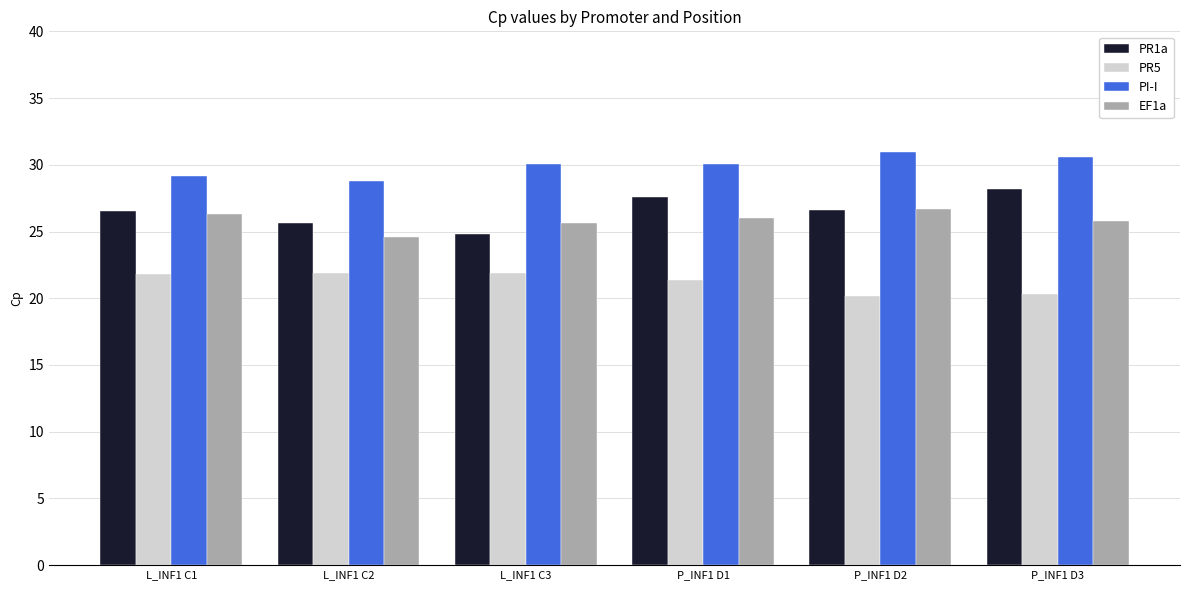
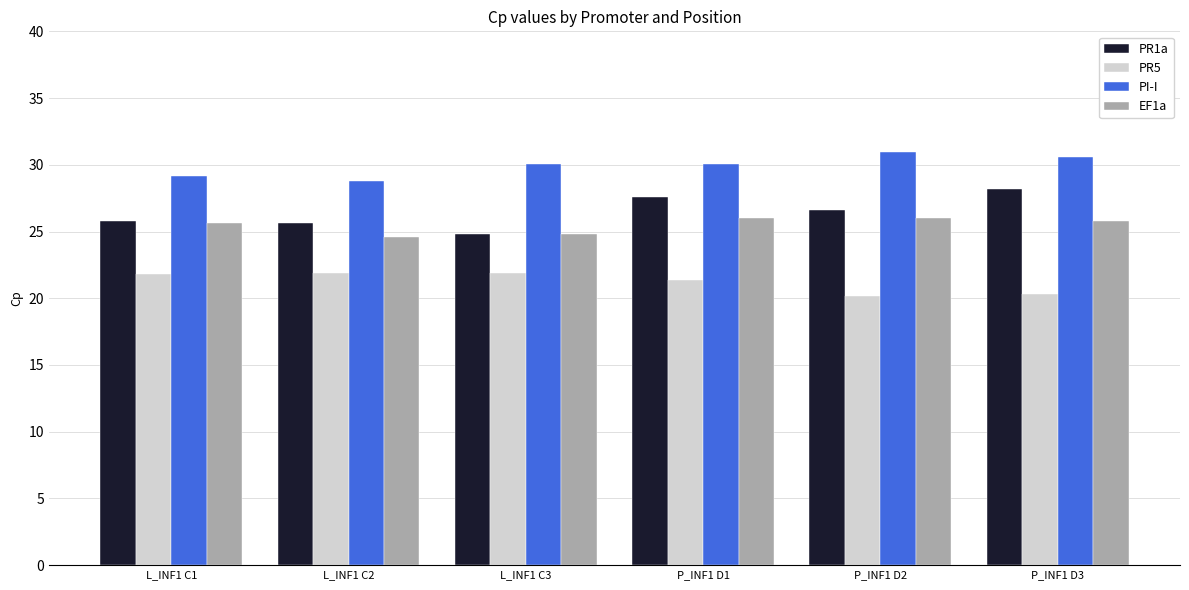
PR1a, L_INF1 C1: 26.5 -> 25.8
EF1a, L_INF1 C1: 26.3 -> 25.6
EF1a, L_INF1 C3: 25.6 -> 24.8
EF1a, P_INF1 D2: 26.7 -> 26.0
